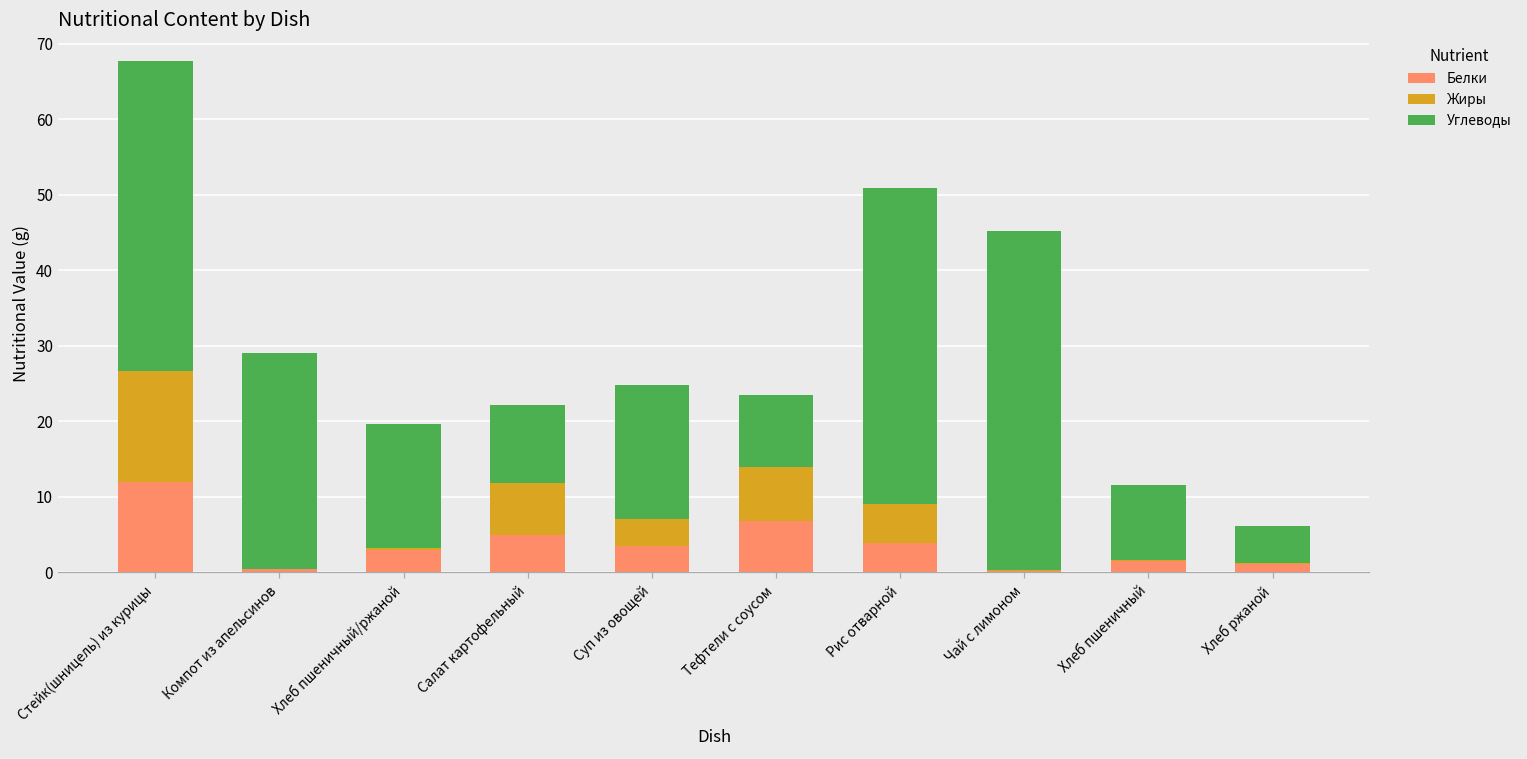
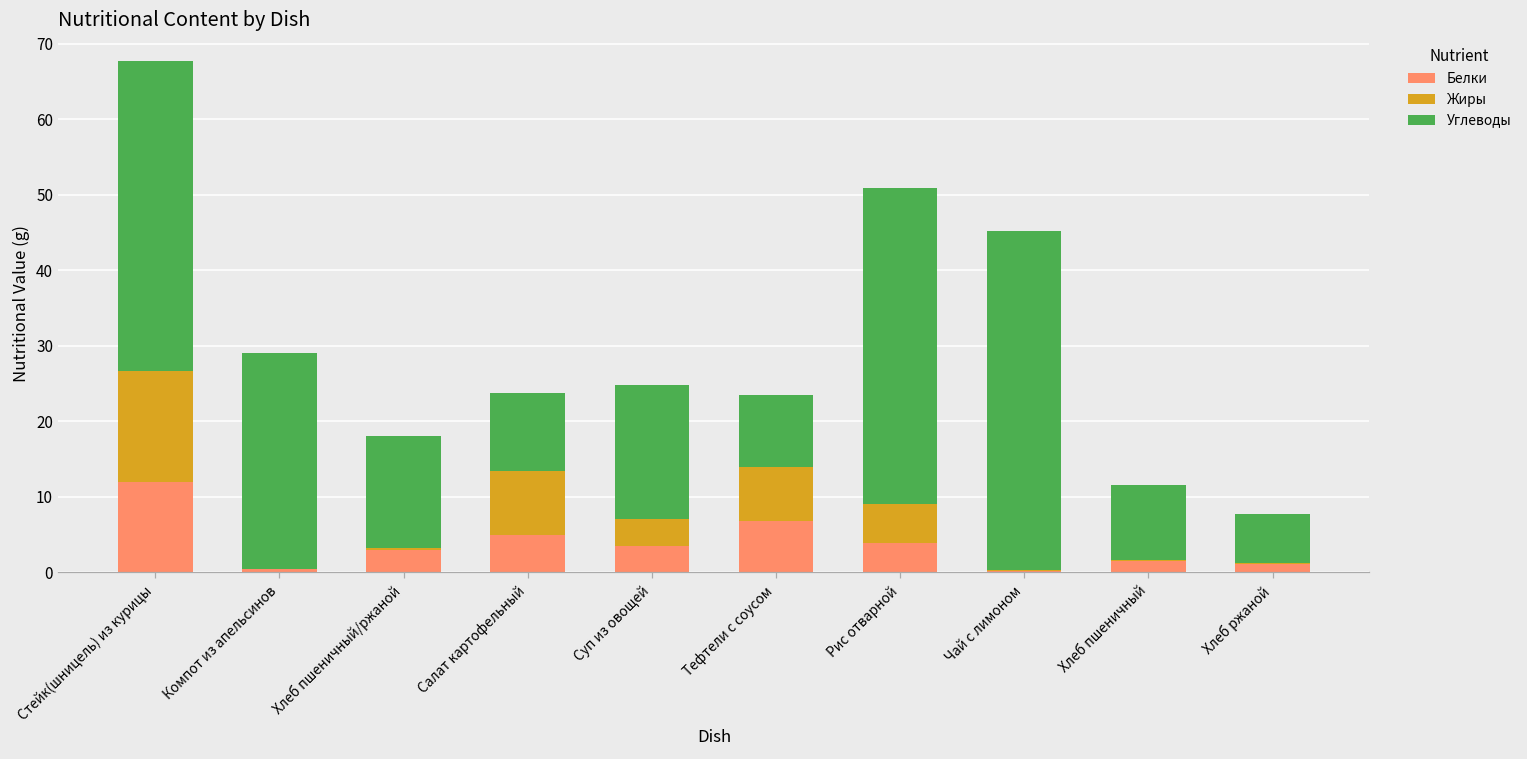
Углеводы, Хлеб пшеничный/ржаной: 16 -> 15
Жиры, Салат картофельный: 7 -> 8
Углеводы, Хлеб ржаной: 5 -> 6
